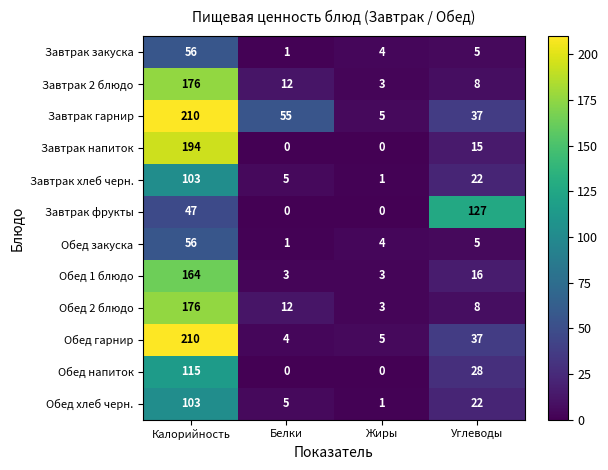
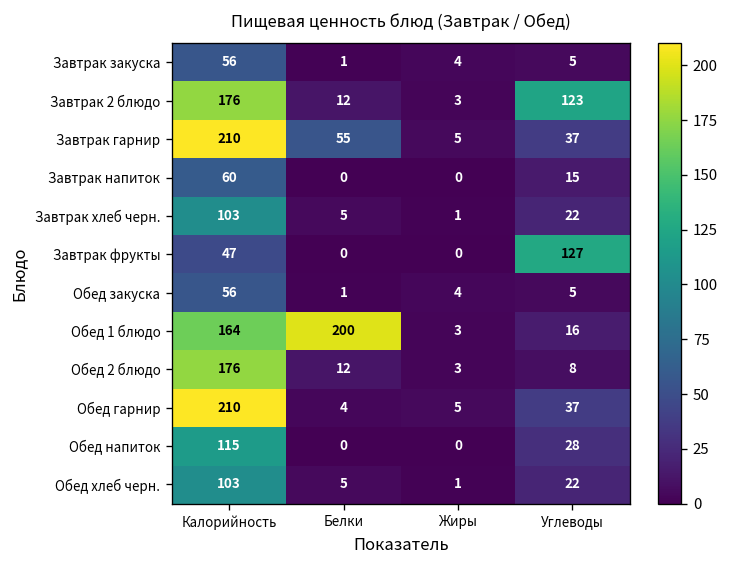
Завтрак 2 блюдо, Углеводы: 8 -> 123
Завтрак напиток, Калорийность: 194 -> 60
Обед 1 блюдо, Белки: 3 -> 200
